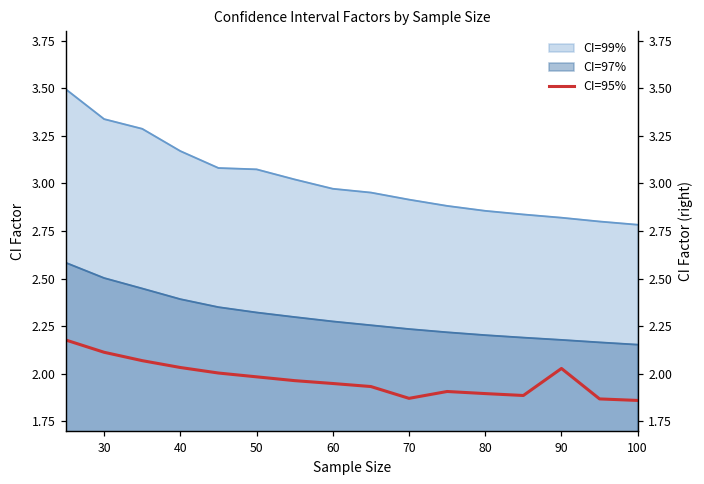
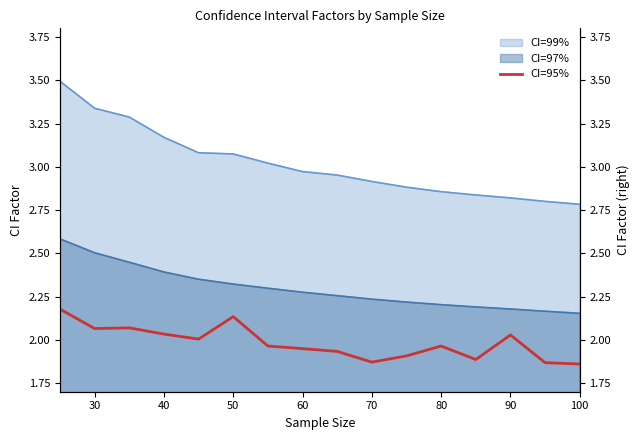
CI=95%, 30: 2.11 -> 2.07
CI=95%, 50: 1.98 -> 2.13
CI=95%, 80: 1.90 -> 1.96
